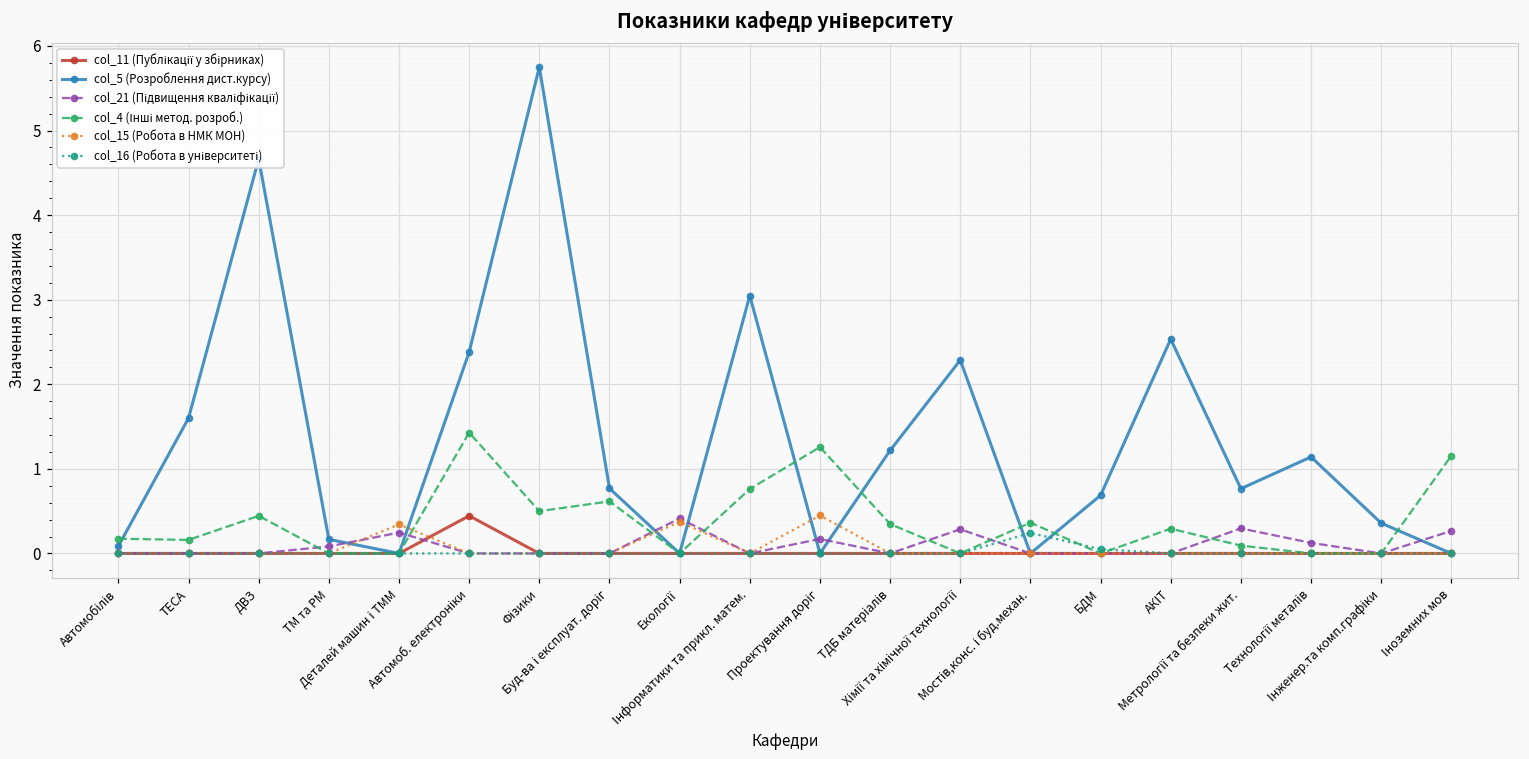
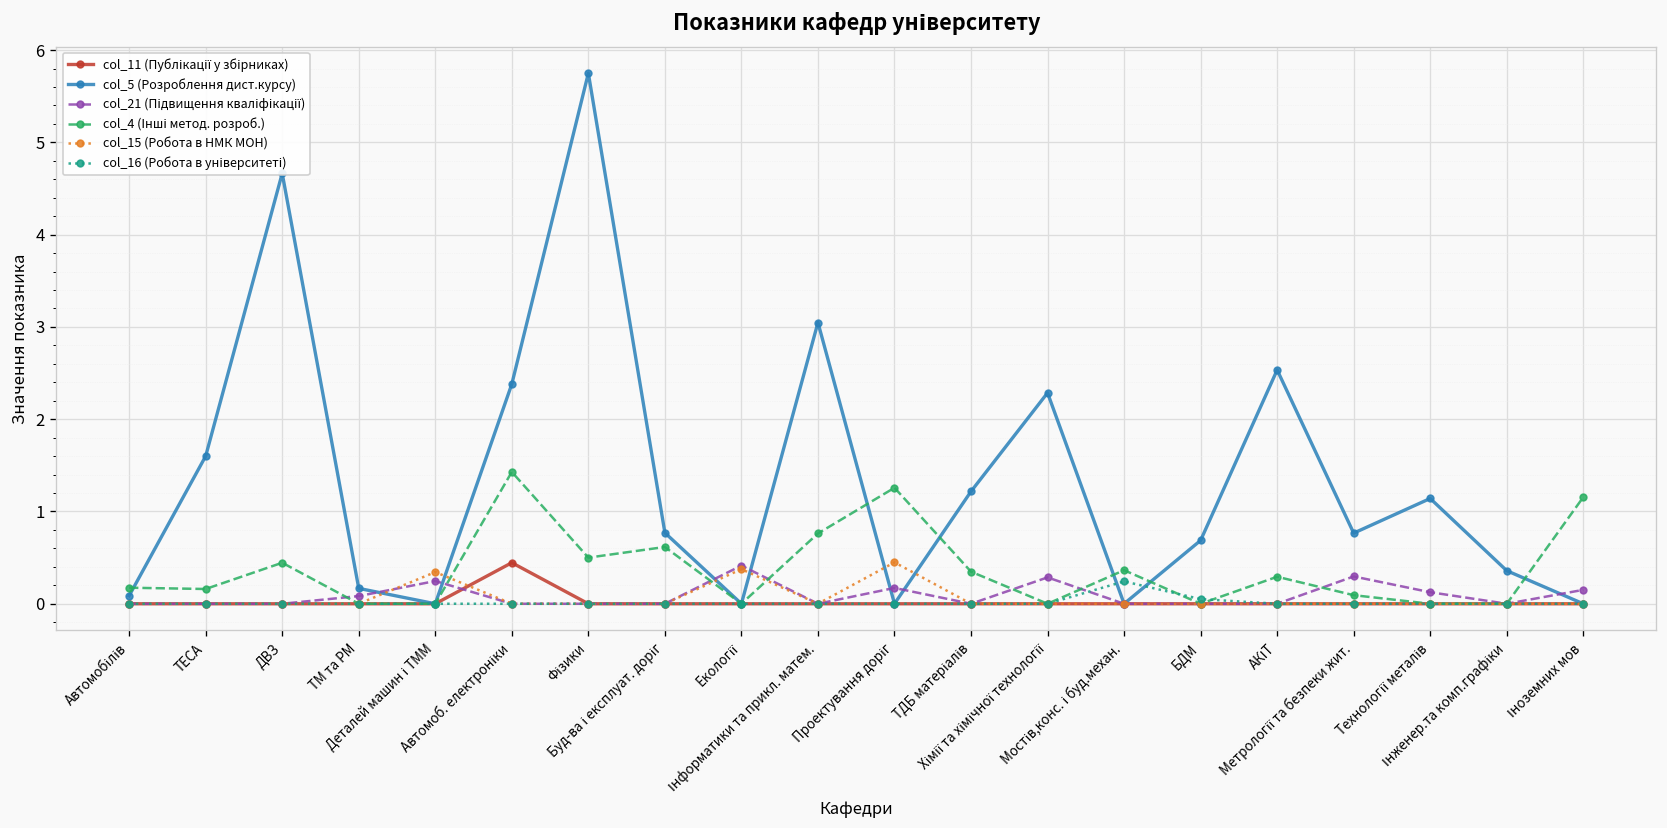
col_21 (Підвищення кваліфікації), Іноземних мов: 0.3 -> 0.2
